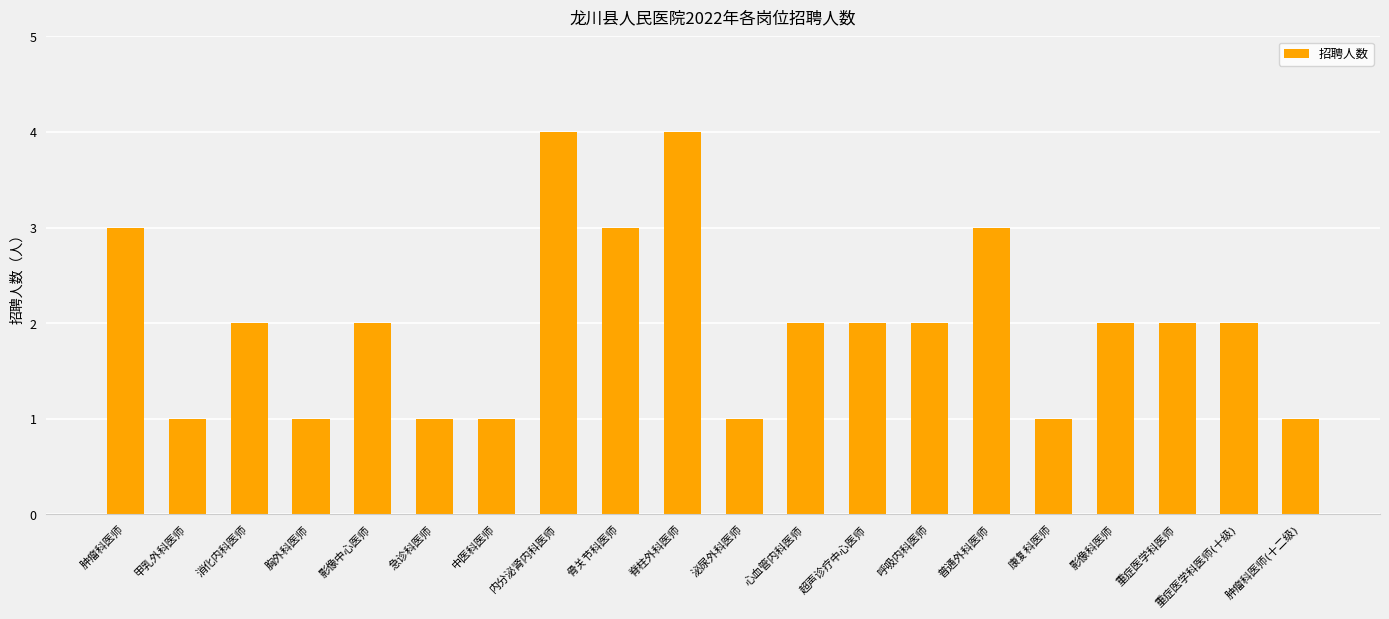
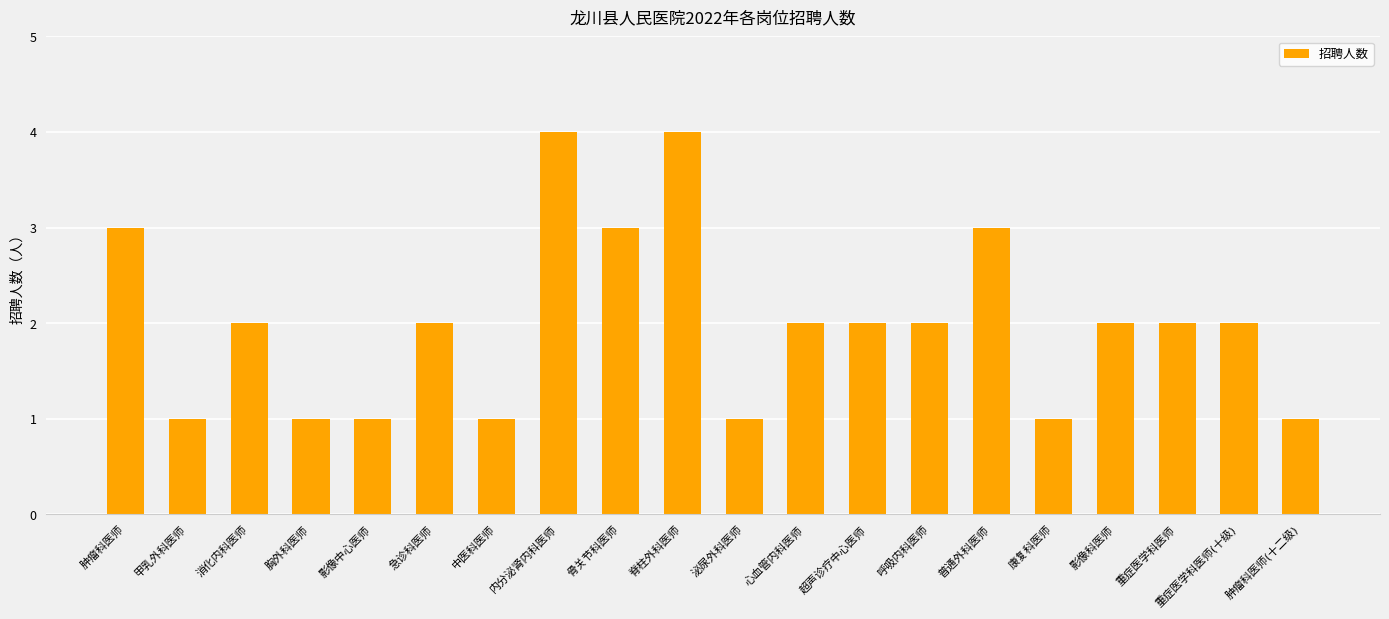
影像中心医师: 2 -> 1
急诊科医师: 1 -> 2
